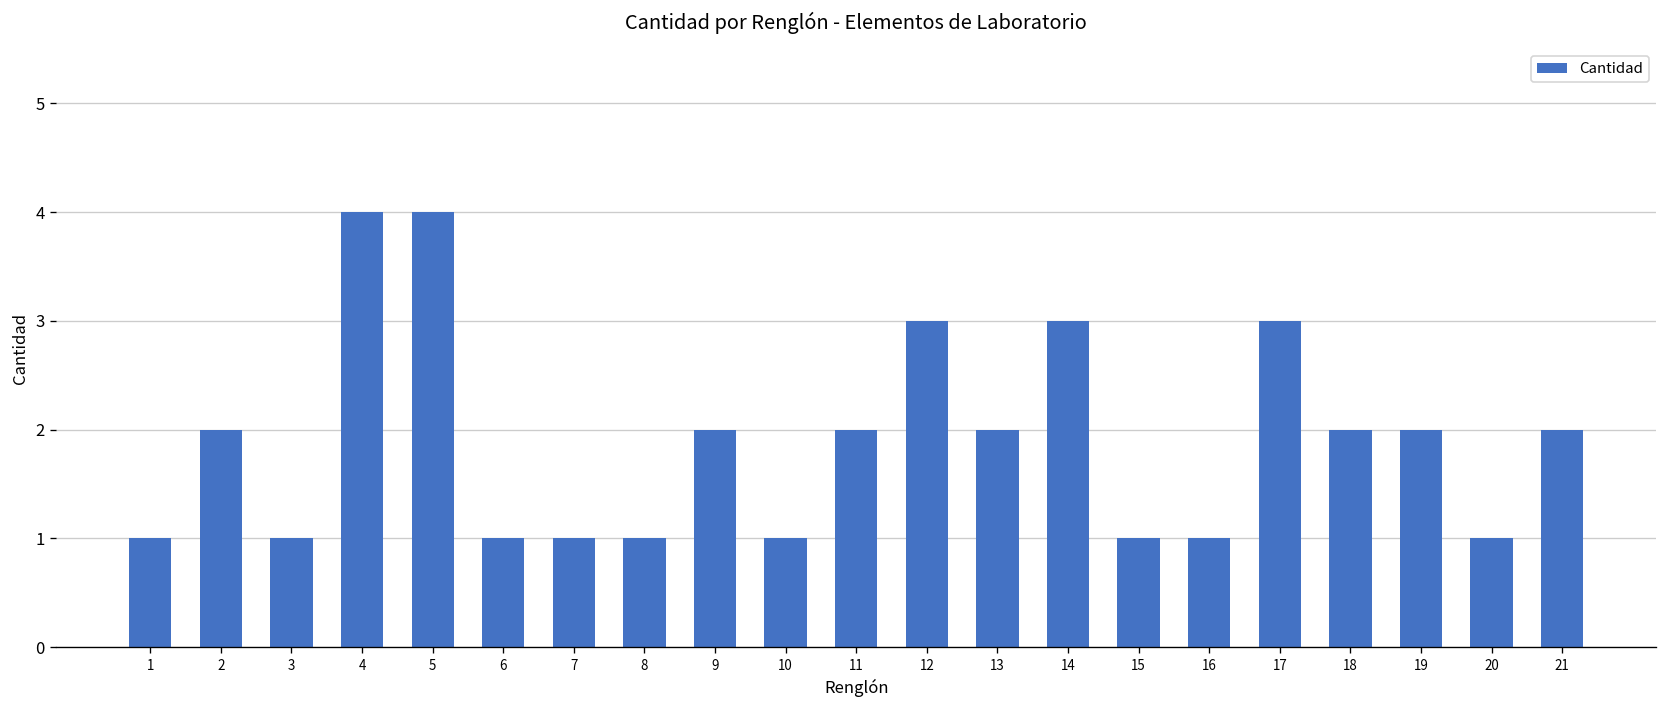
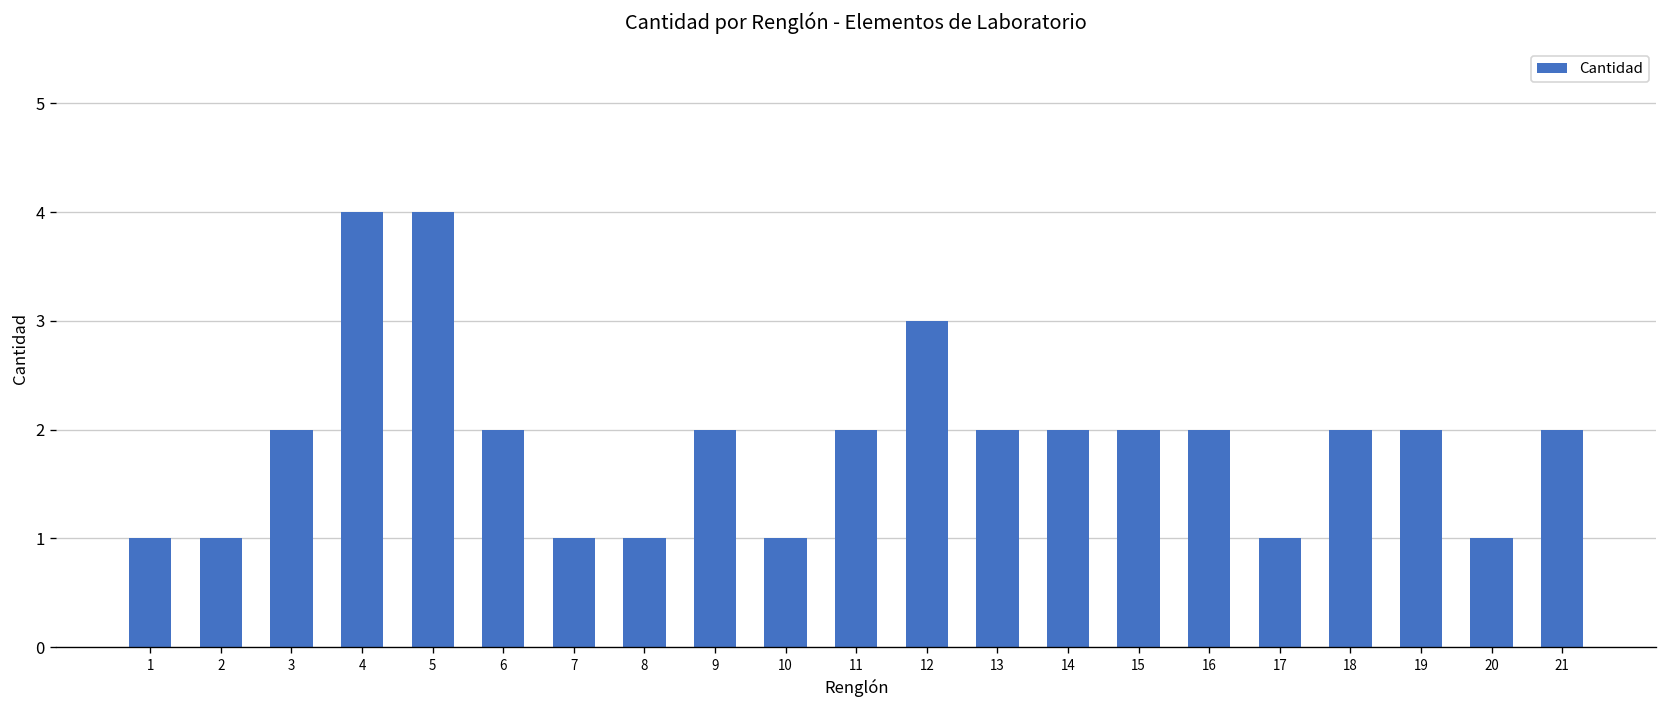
2: 2 -> 1
3: 1 -> 2
6: 1 -> 2
14: 3 -> 2
15: 1 -> 2
16: 1 -> 2
17: 3 -> 1
